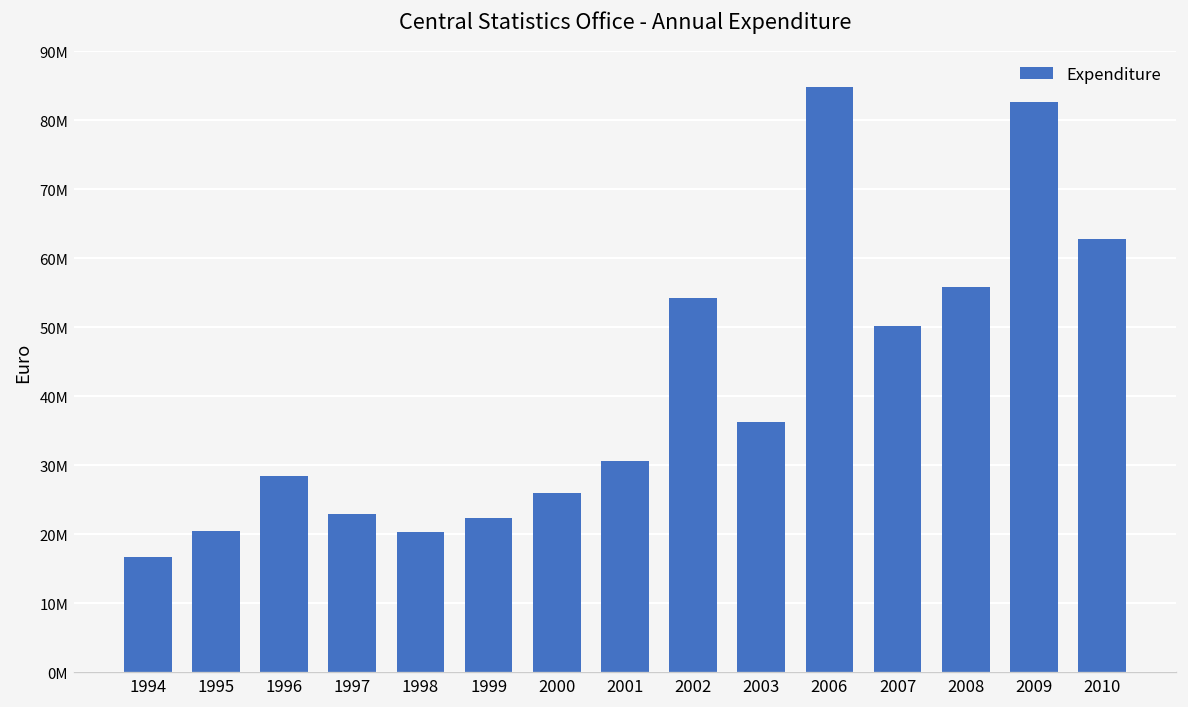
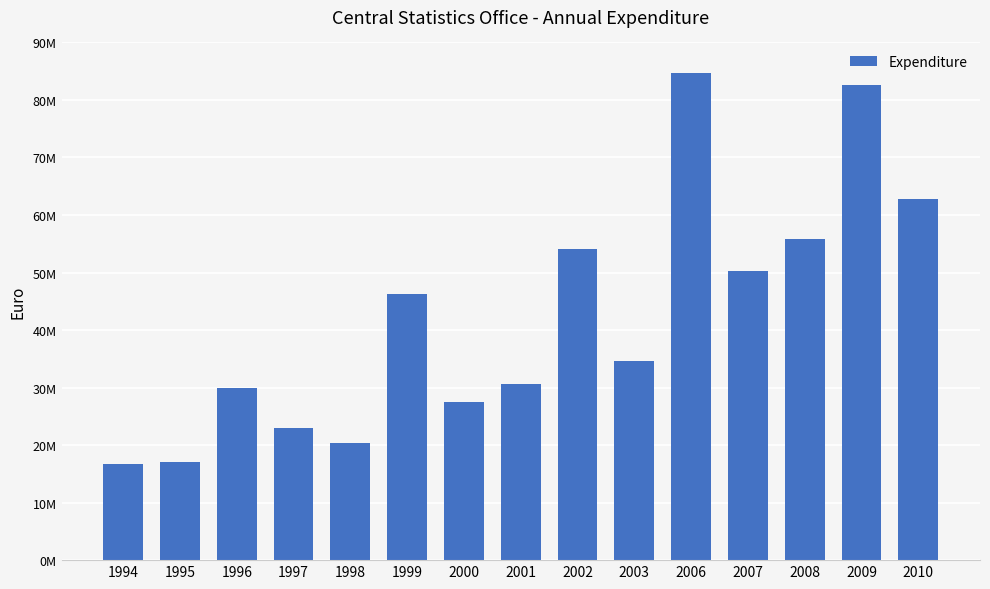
1995: 20000000 -> 17000000
1996: 29000000 -> 30000000
1999: 22000000 -> 46000000
2000: 26000000 -> 28000000
2003: 36000000 -> 35000000
